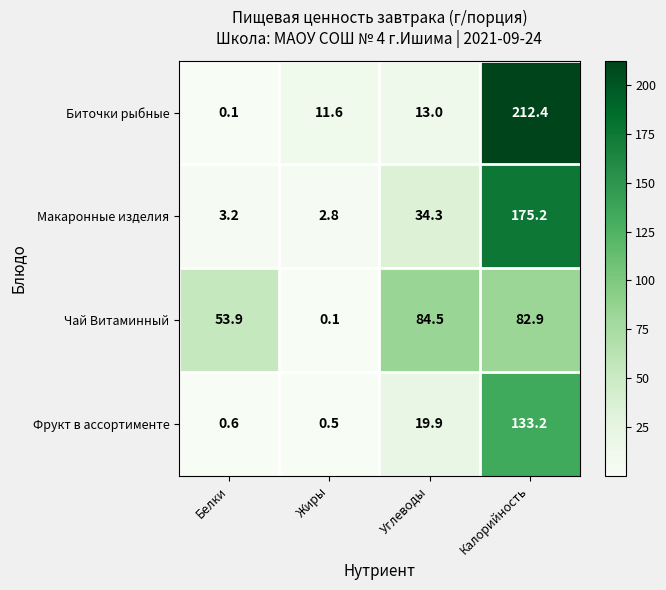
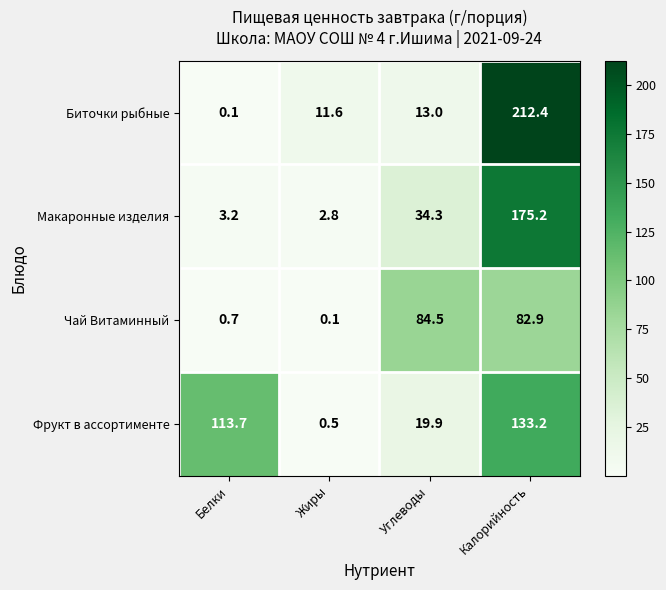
Чай Витаминный, Белки: 53.9 -> 0.7
Фрукт в ассортименте, Белки: 0.6 -> 113.7
